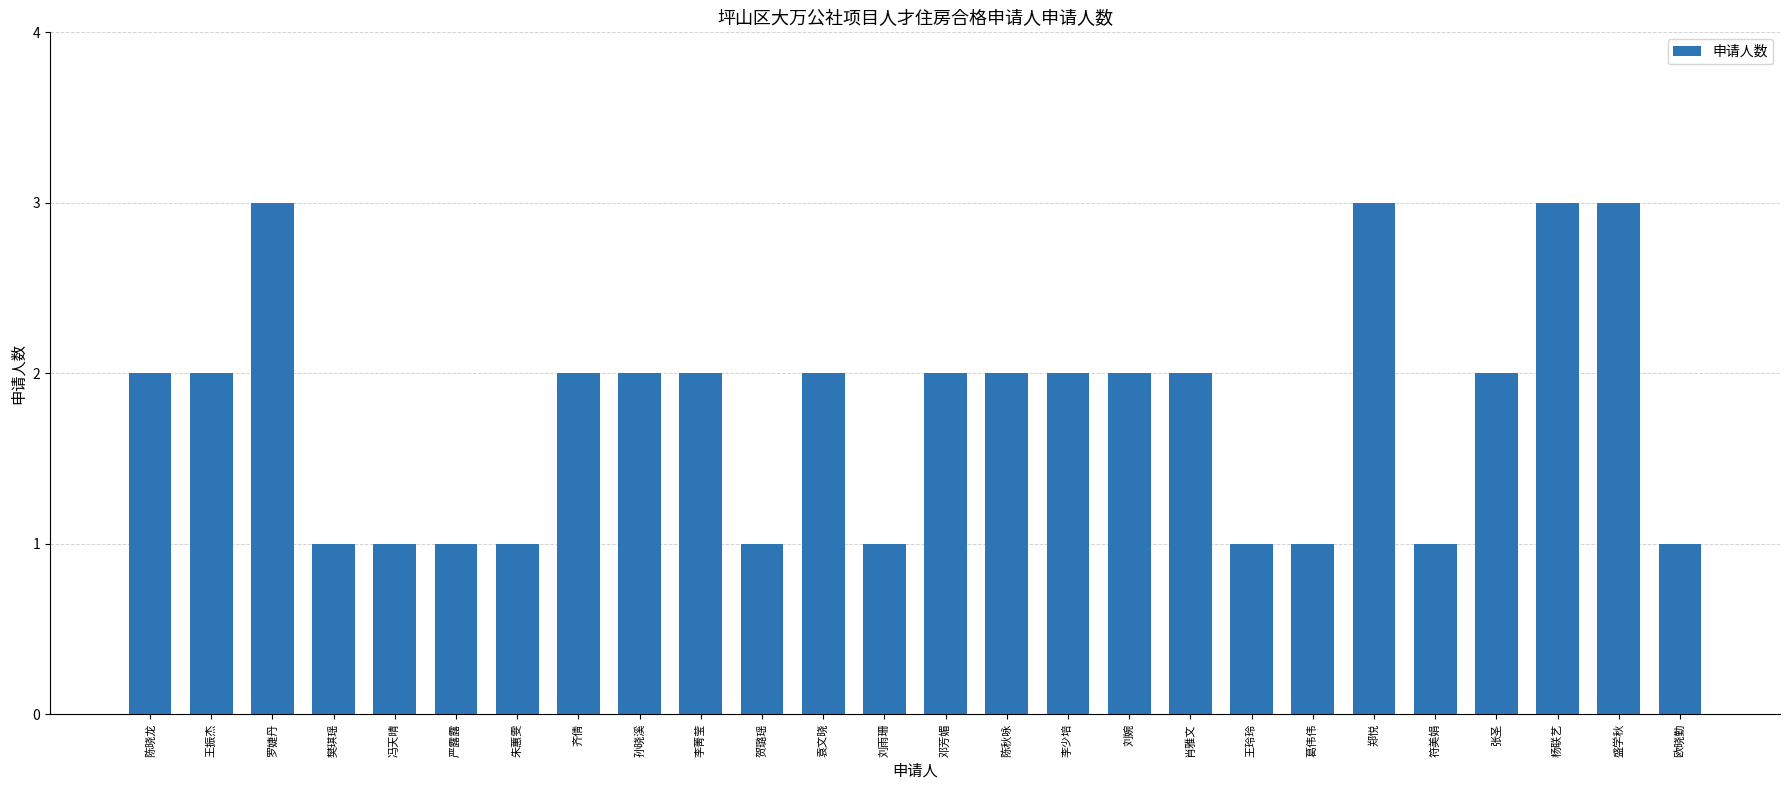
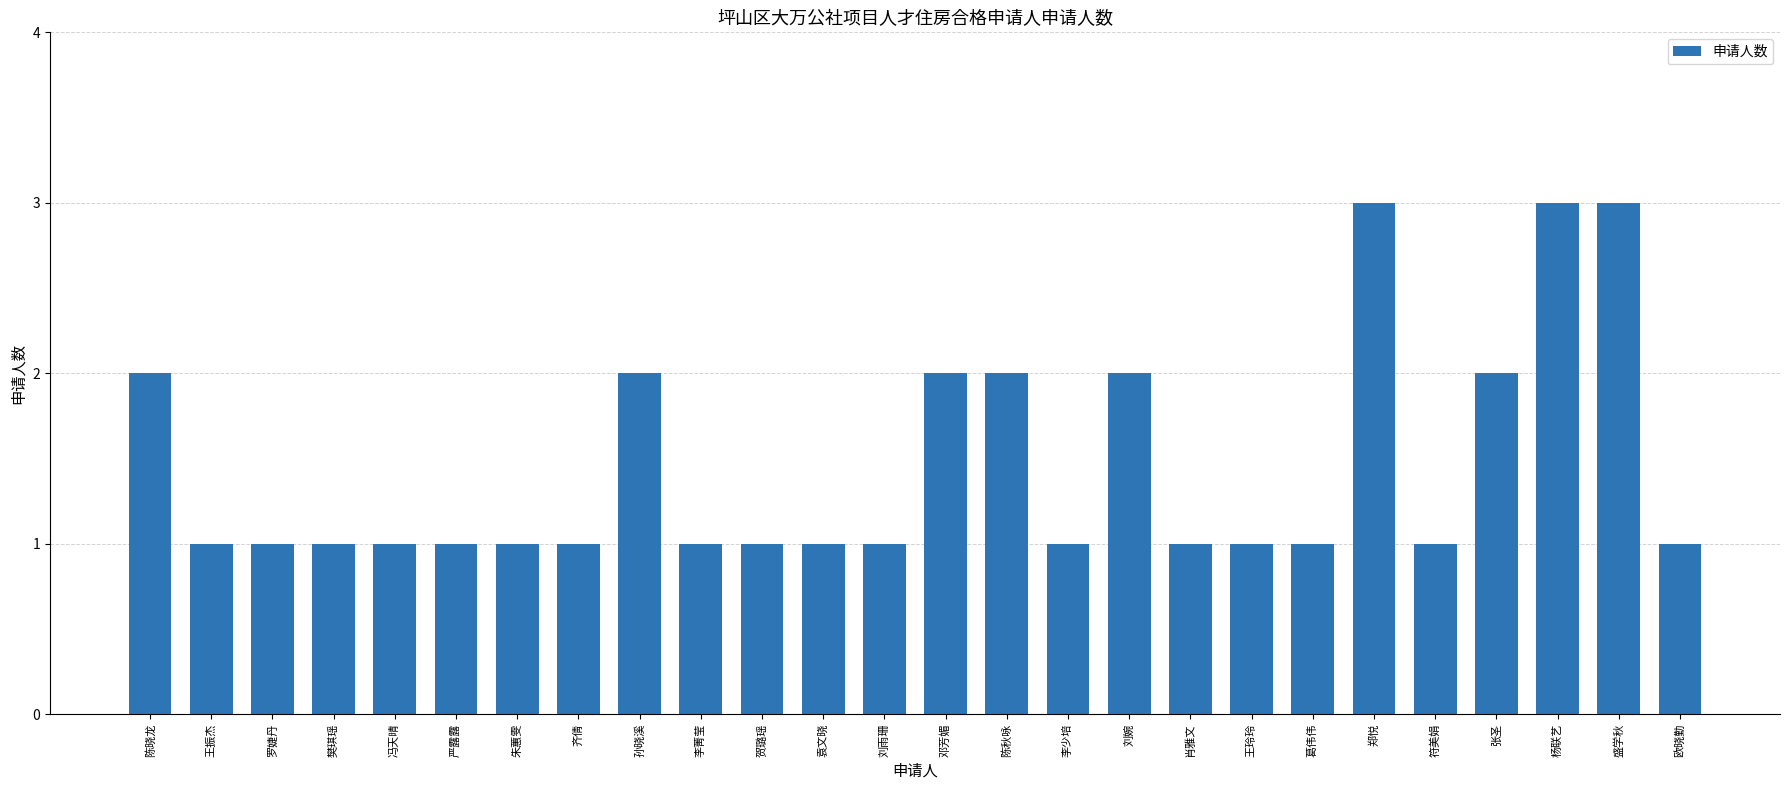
王振杰: 2 -> 1
罗婕丹: 3 -> 1
齐倩: 2 -> 1
李菁莹: 2 -> 1
袁文晓: 2 -> 1
李少培: 2 -> 1
肖雅文: 2 -> 1
